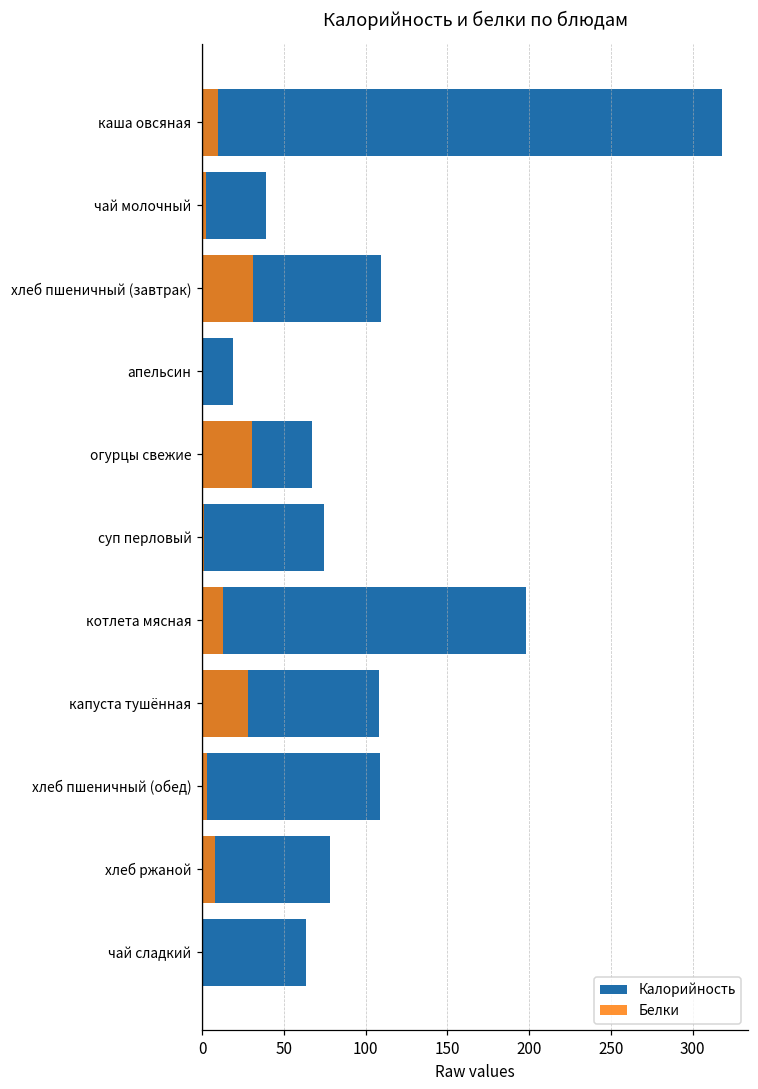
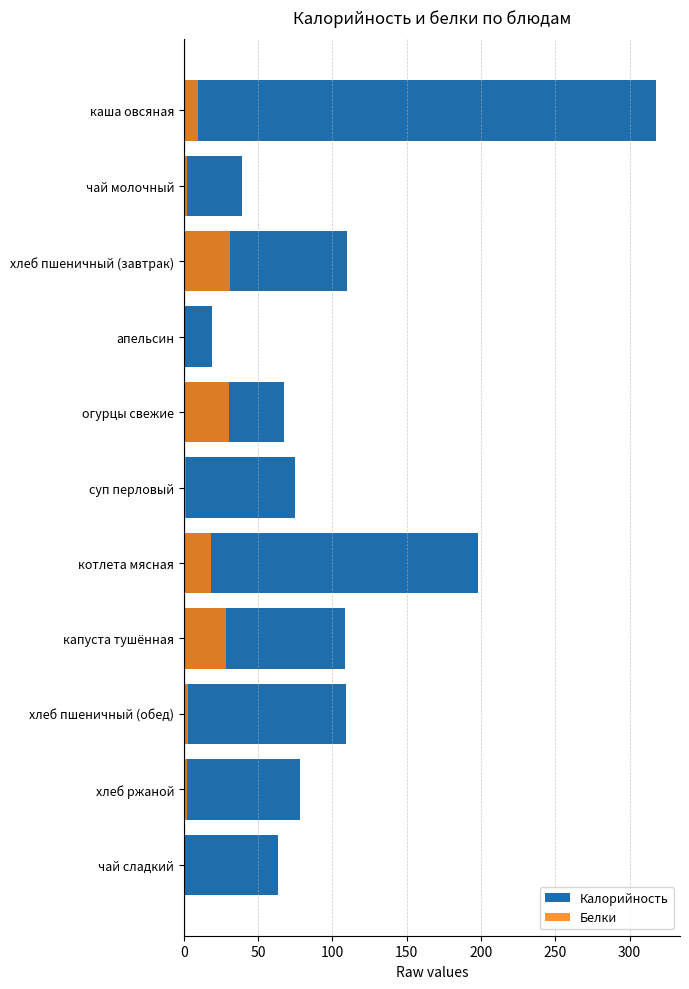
Белки, котлета мясная: 12 -> 18
Белки, хлеб ржаной: 8 -> 2
